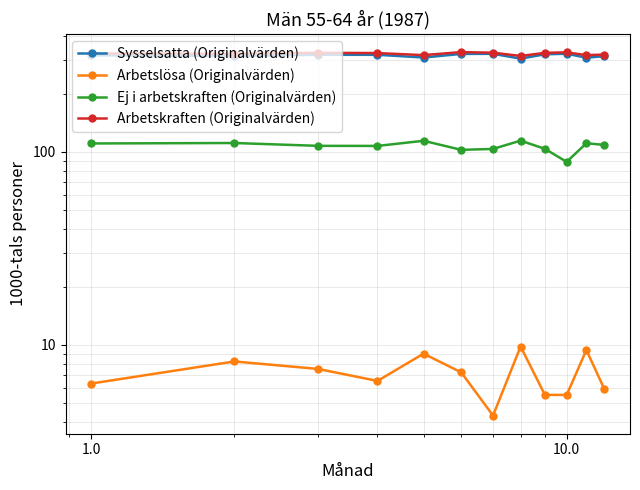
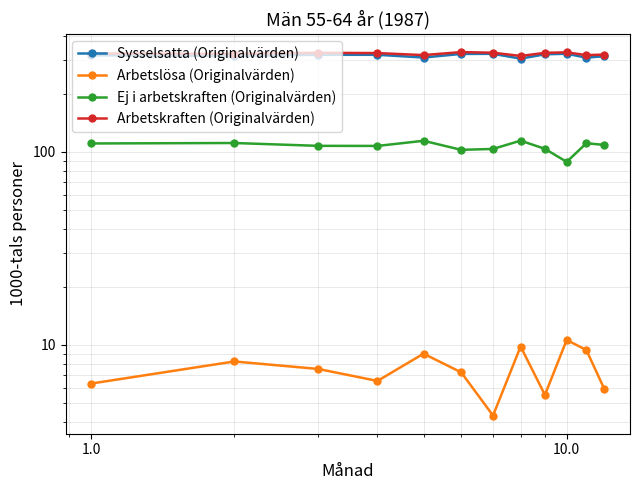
Arbetslösa (Originalvärden), 10.0: 5.5 -> 11
